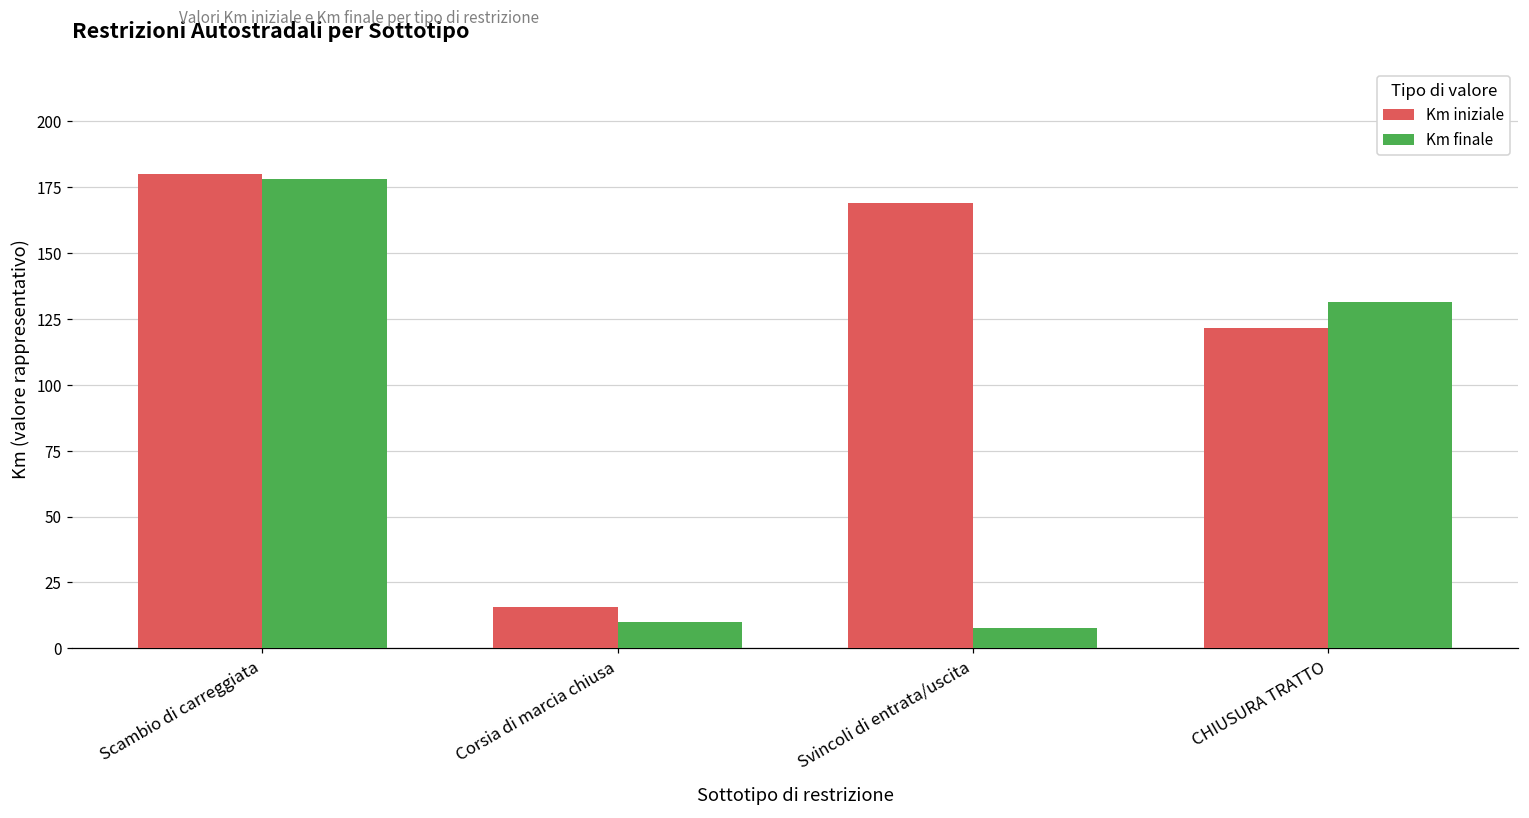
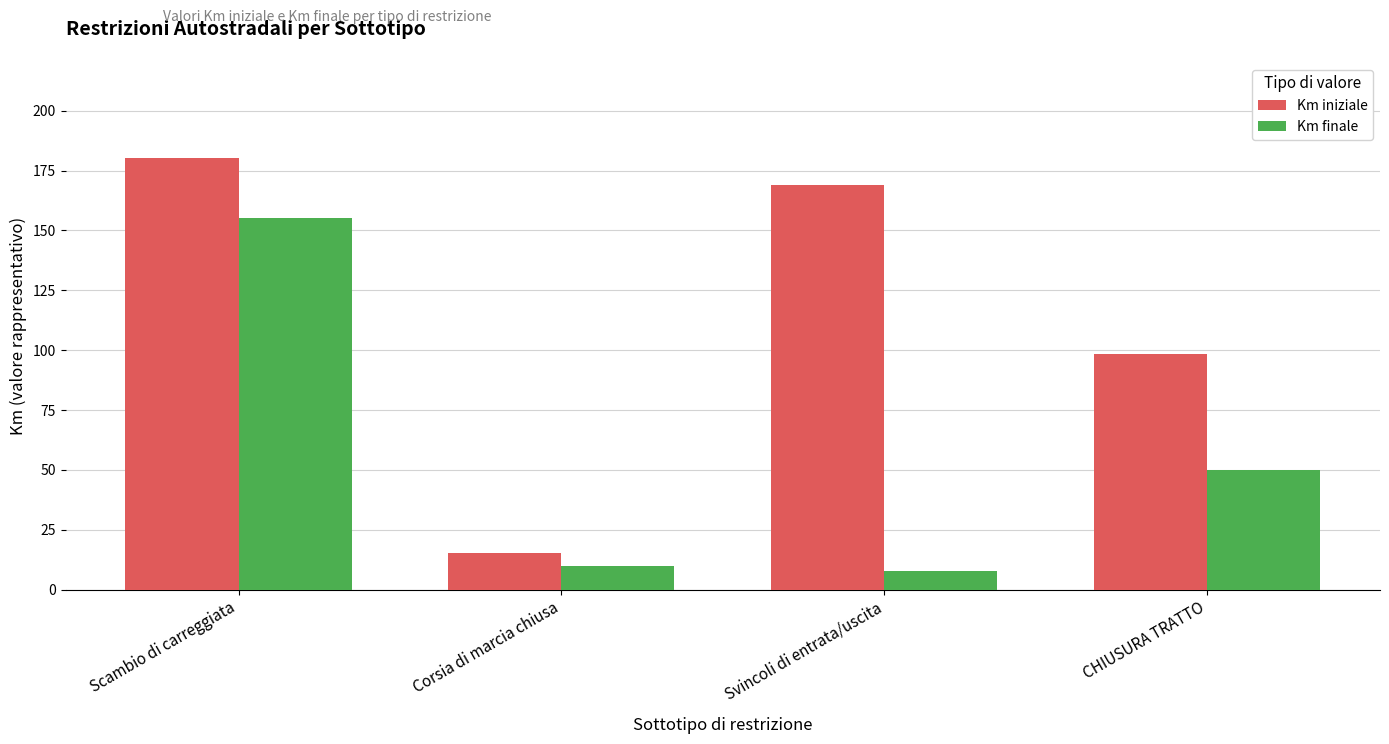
Km finale, Scambio di carreggiata: 178 -> 155
Km iniziale, CHIUSURA TRATTO: 122 -> 99
Km finale, CHIUSURA TRATTO: 131 -> 50
